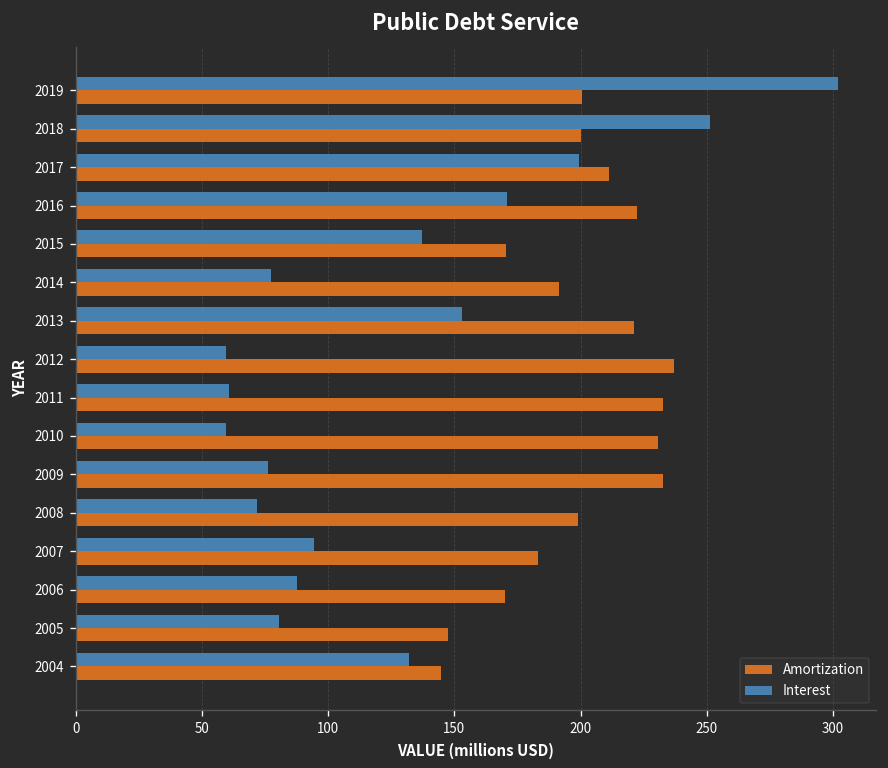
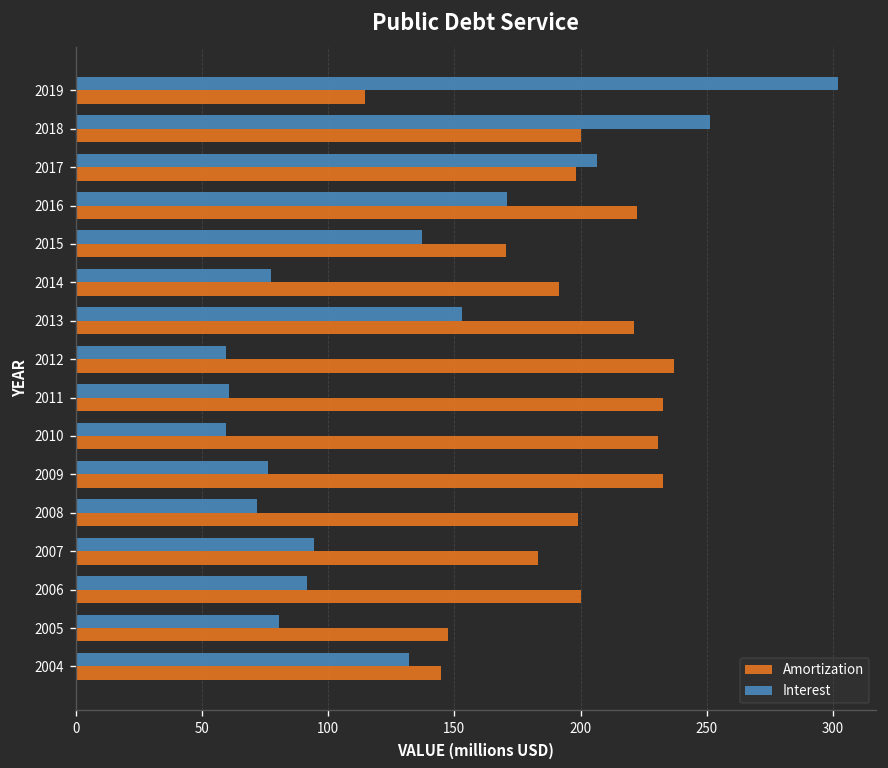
Amortization, 2019: 201 -> 115
Interest, 2017: 199 -> 206
Amortization, 2017: 211 -> 198
Interest, 2006: 88 -> 92
Amortization, 2006: 170 -> 200
